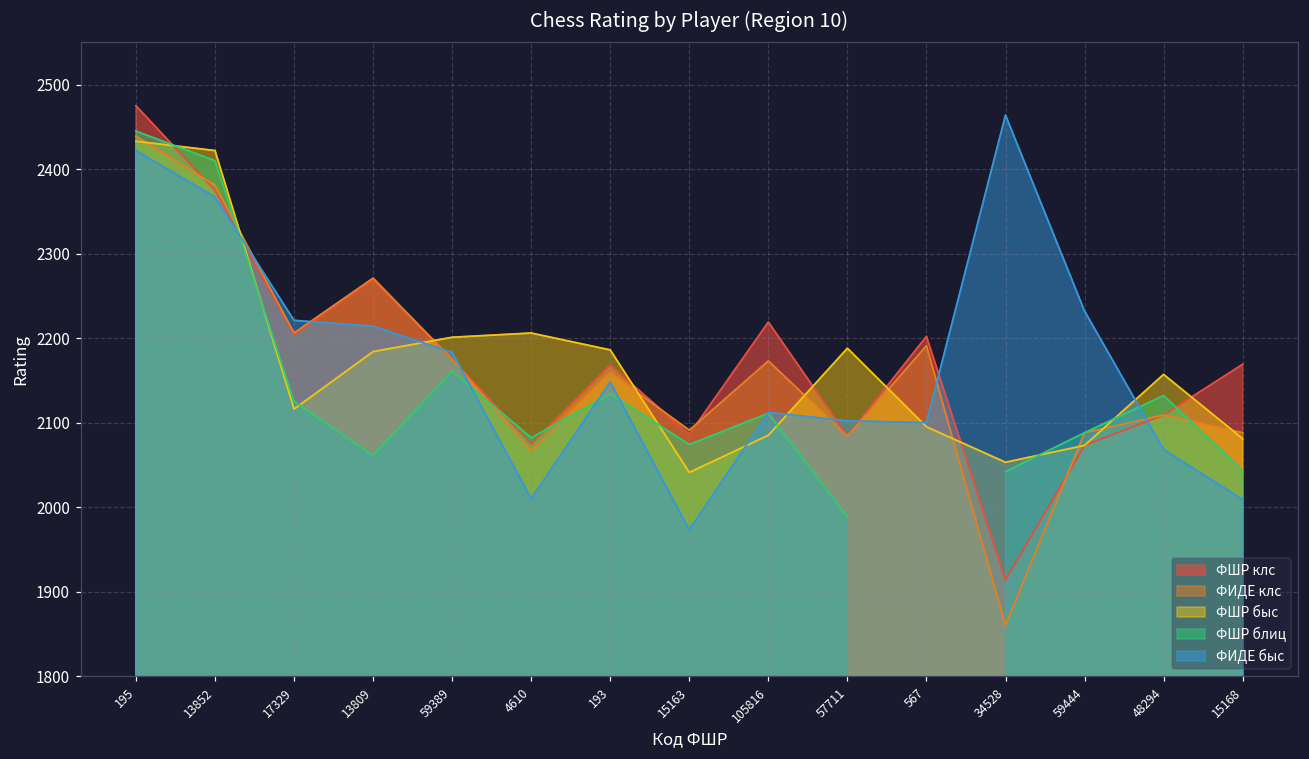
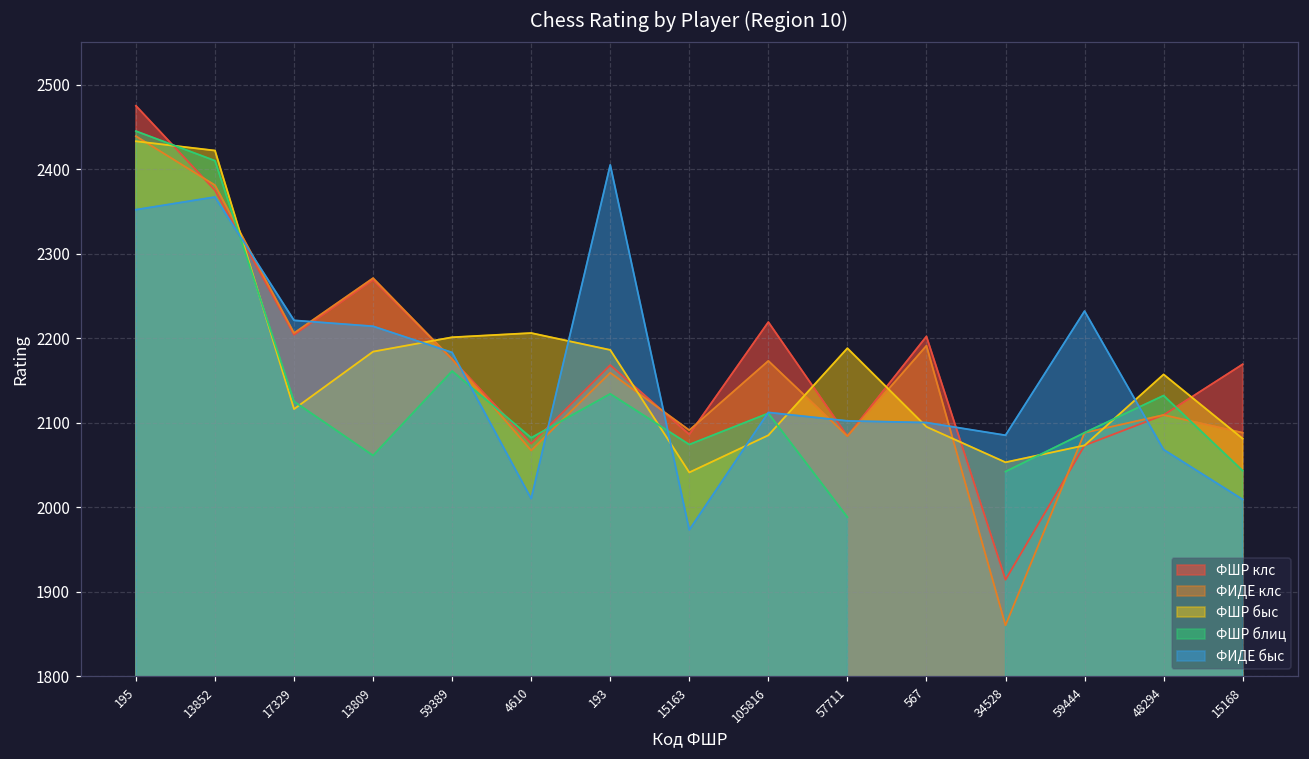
ФИДЕ быс, 195: 2420 -> 2350
ФИДЕ быс, 193: 2150 -> 2410
ФИДЕ быс, 34528: 2460 -> 2090
